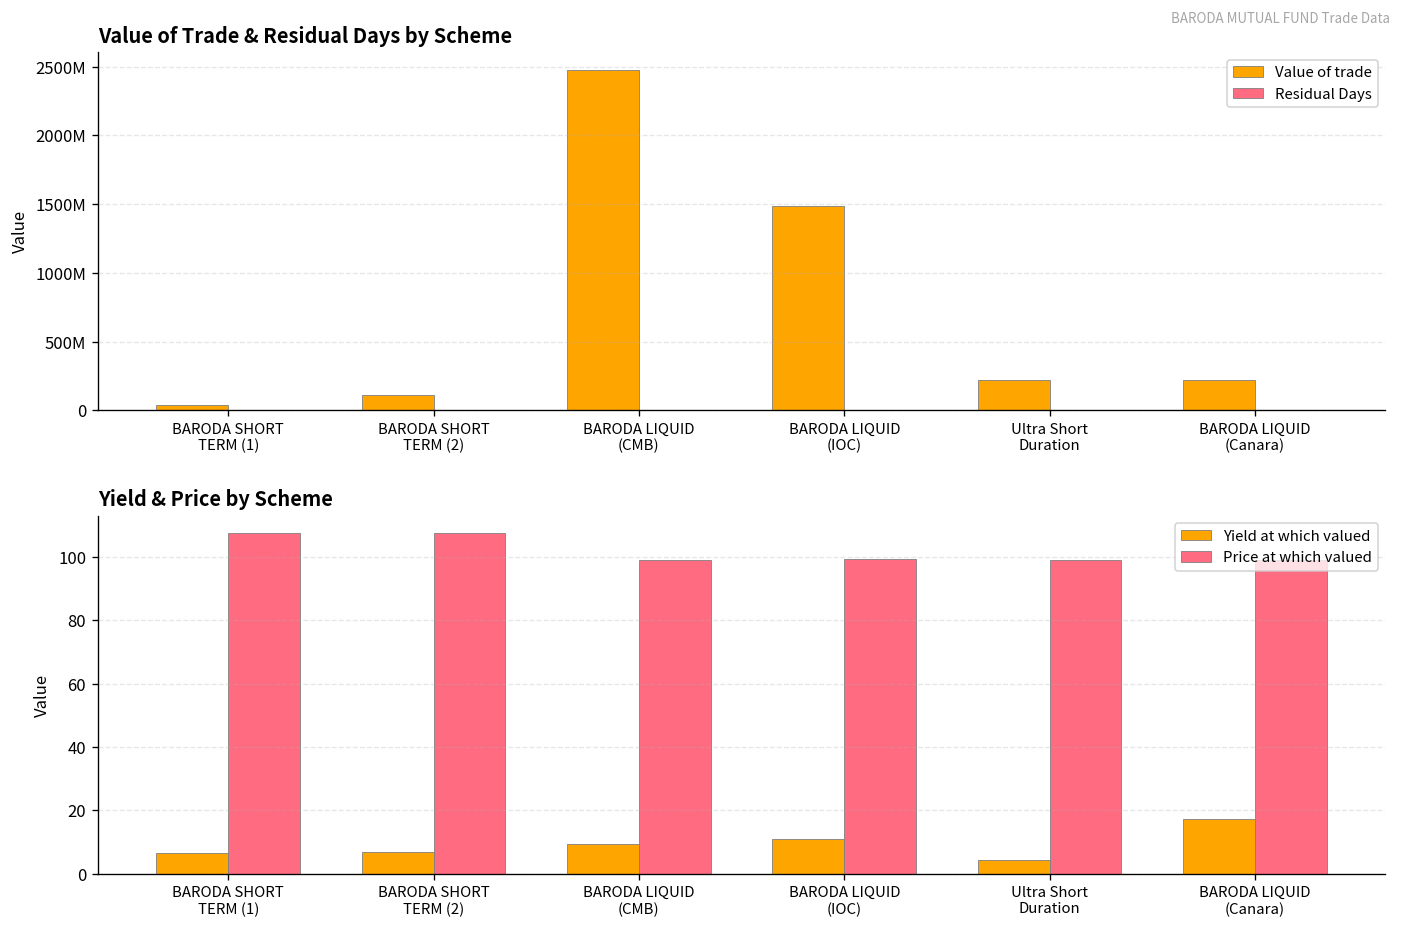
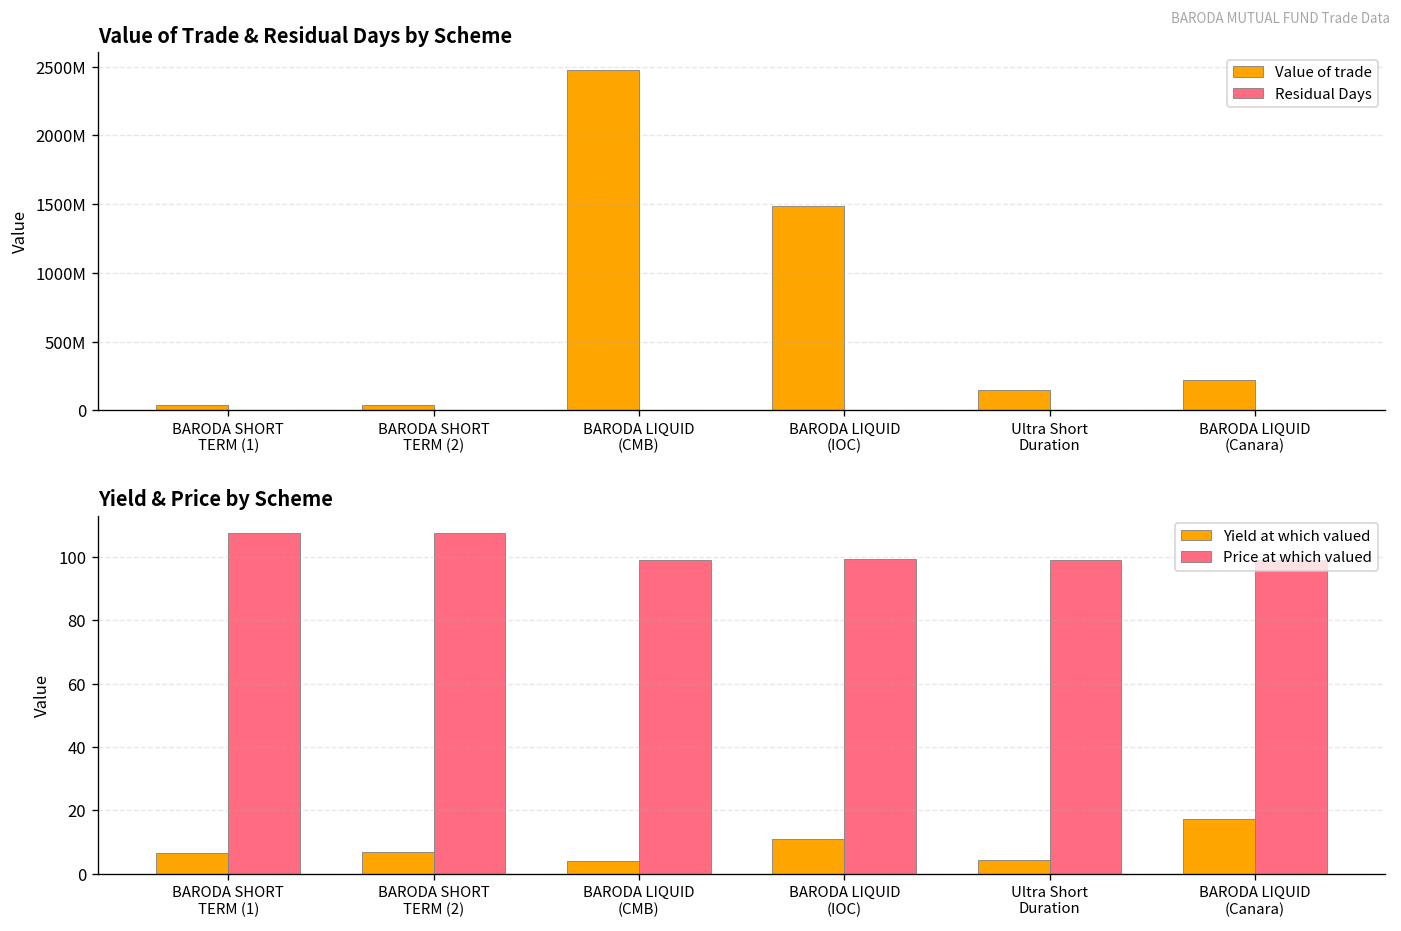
Value of Trade & Residual Days by Scheme, Value of trade, BARODA SHORT TERM (2): 110000000 -> 40000000
Value of Trade & Residual Days by Scheme, Value of trade, Ultra Short Duration: 220000000 -> 150000000
Yield & Price by Scheme, Yield at which valued, BARODA LIQUID (CMB): 9 -> 4
